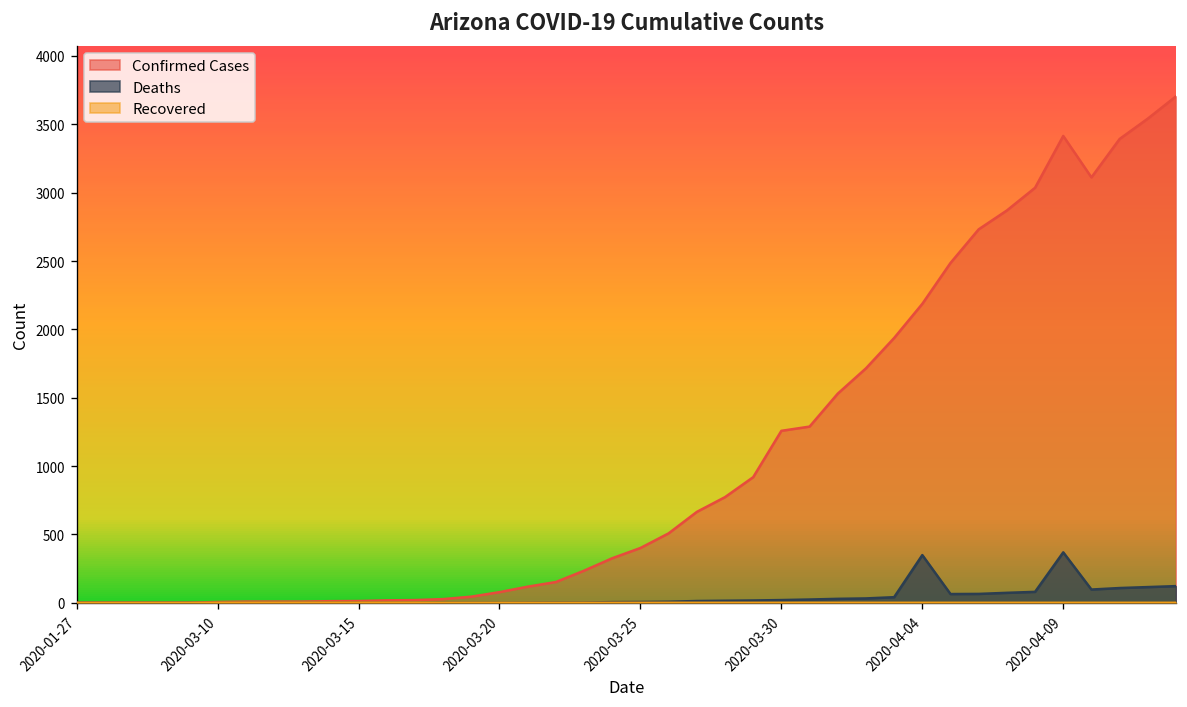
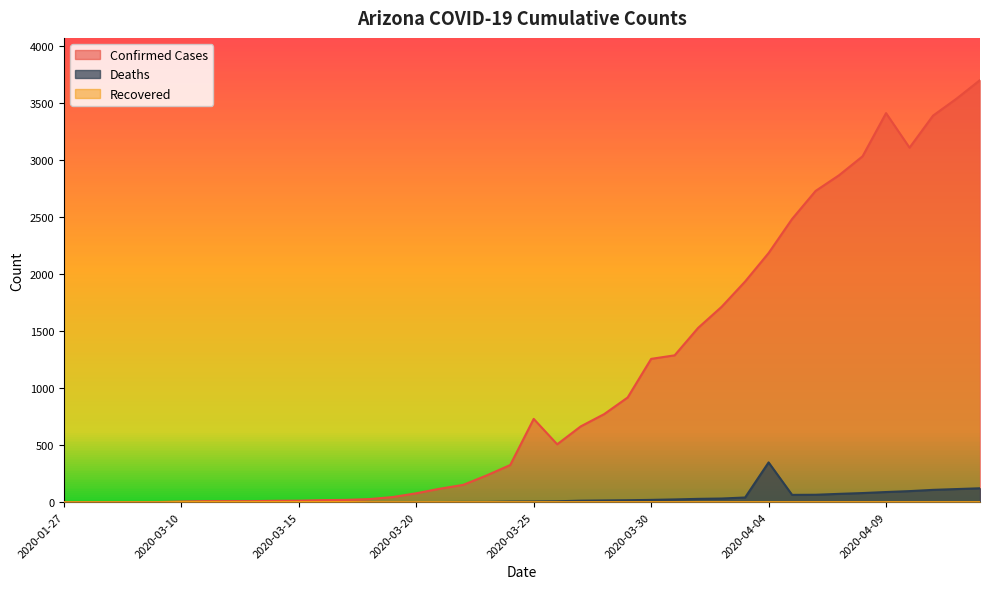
Confirmed Cases, 2020-03-25: 400 -> 730
Deaths, 2020-04-09: 370 -> 90
